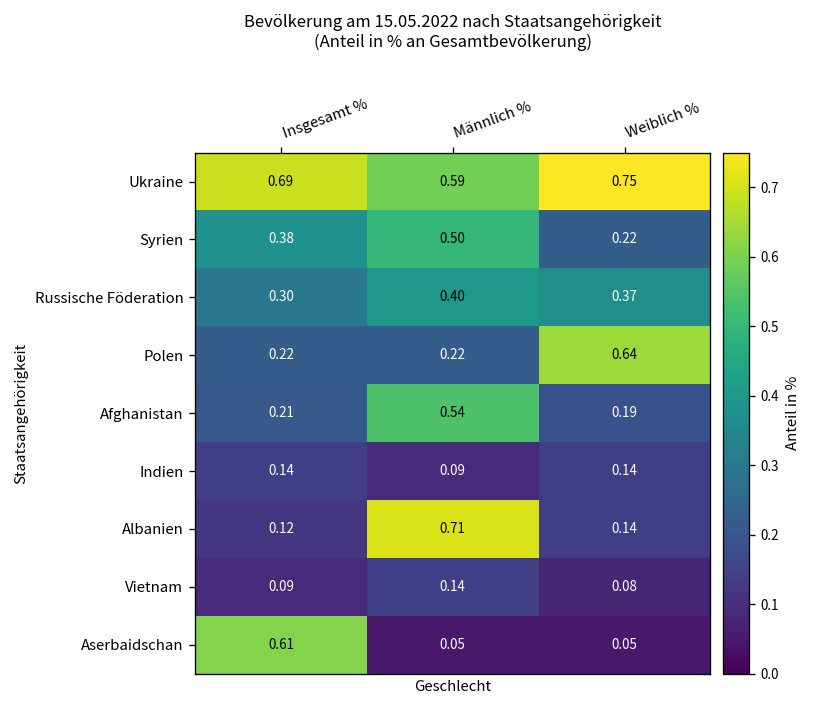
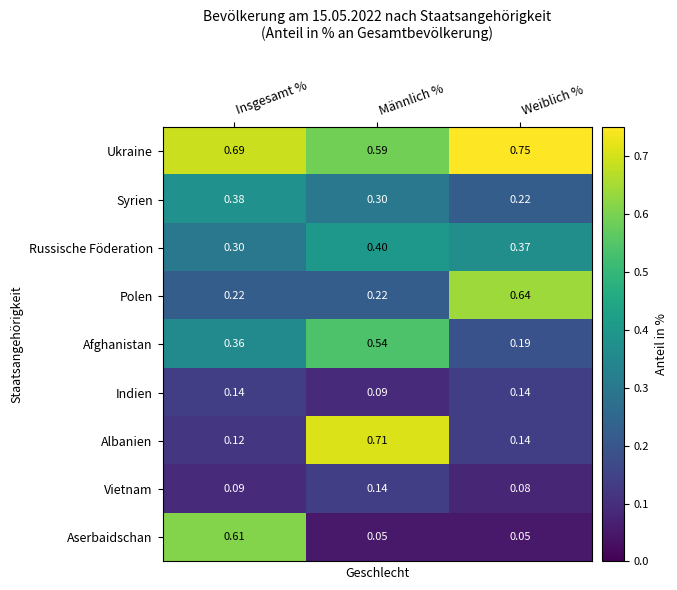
Syrien, Männlich %: 0.50 -> 0.30
Afghanistan, Insgesamt %: 0.21 -> 0.36
